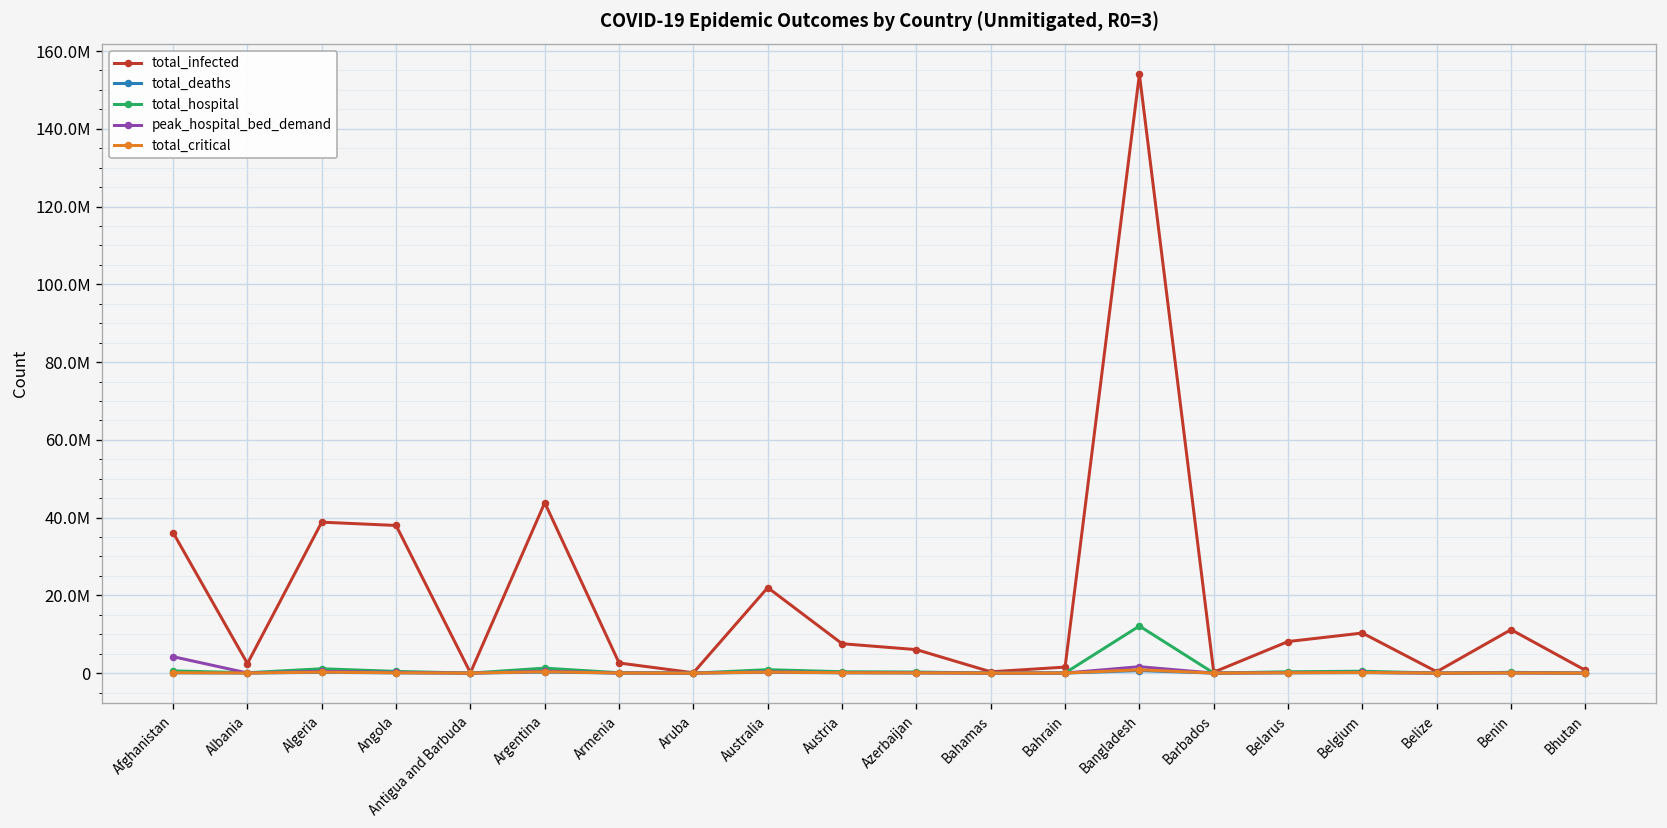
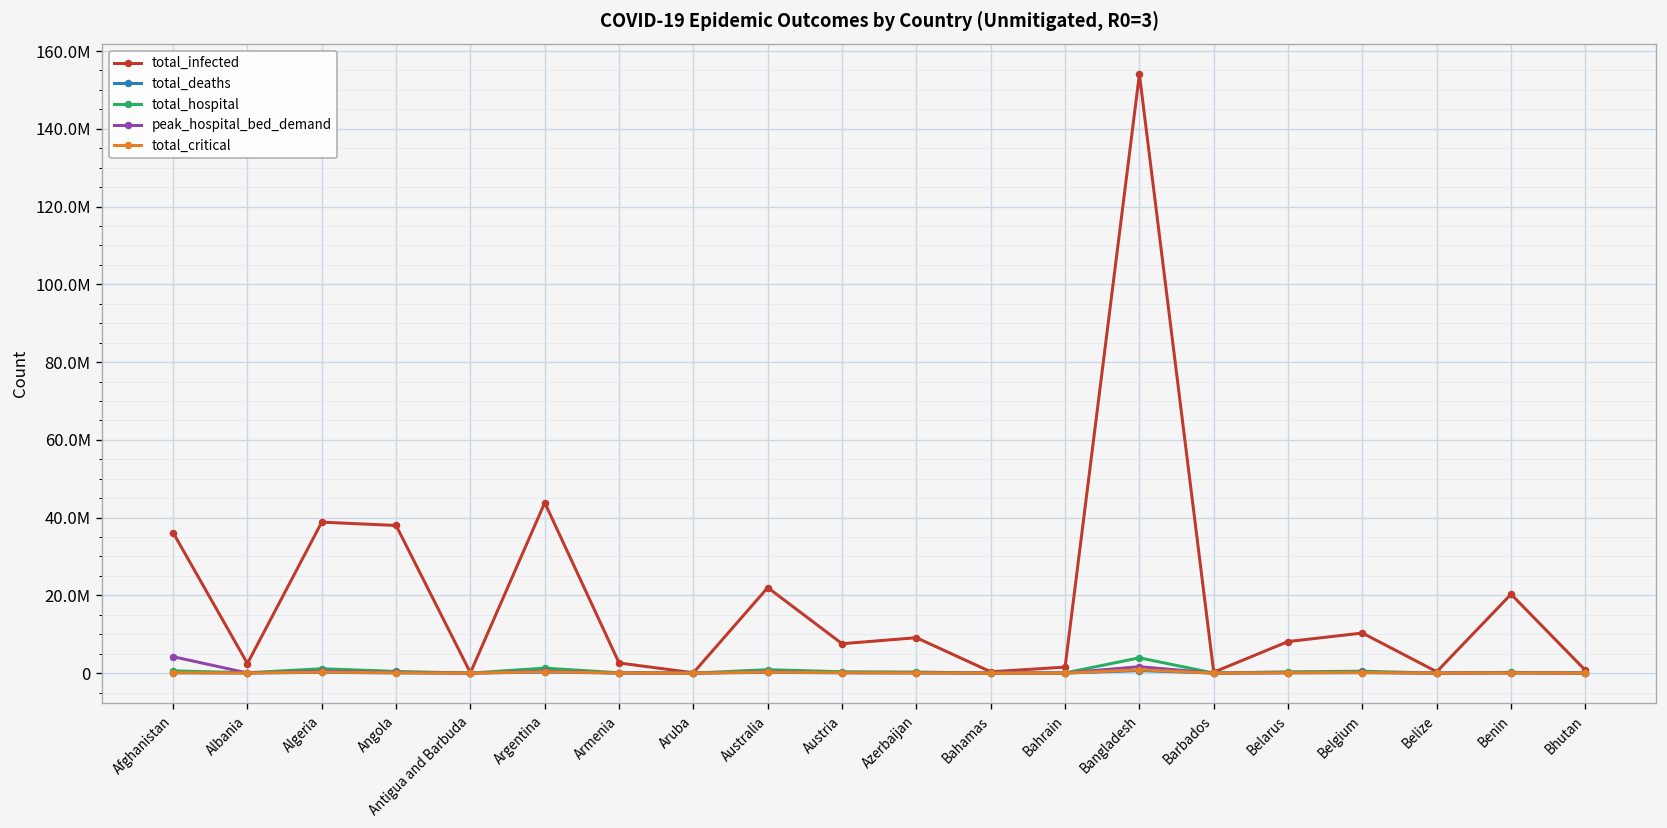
total_infected, Azerbaijan: 6000000 -> 9000000
total_hospital, Bangladesh: 12000000 -> 4000000
total_infected, Benin: 11000000 -> 20000000
